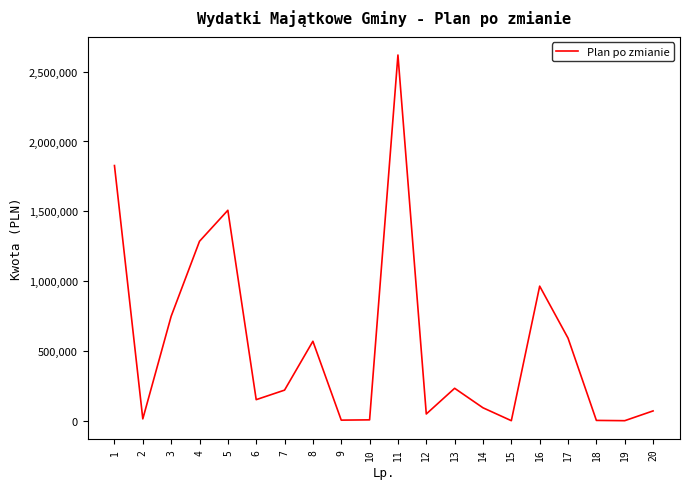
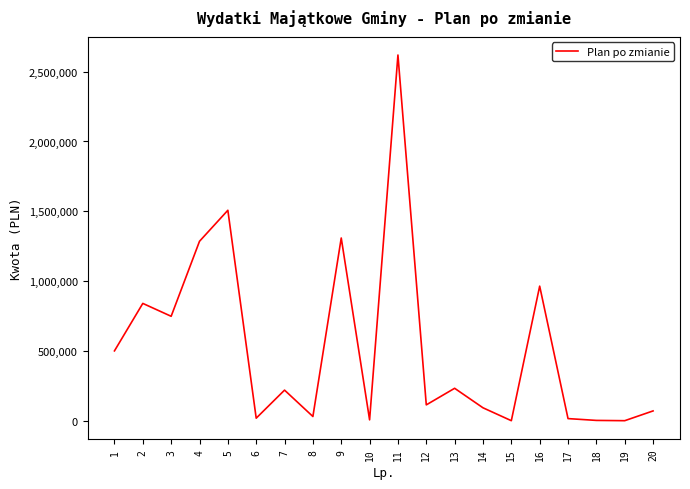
1: 1,830,000 -> 500,000
2: 10,000 -> 840,000
6: 150,000 -> 20,000
8: 570,000 -> 30,000
9: 0 -> 1,310,000
12: 50,000 -> 110,000
17: 590,000 -> 20,000
